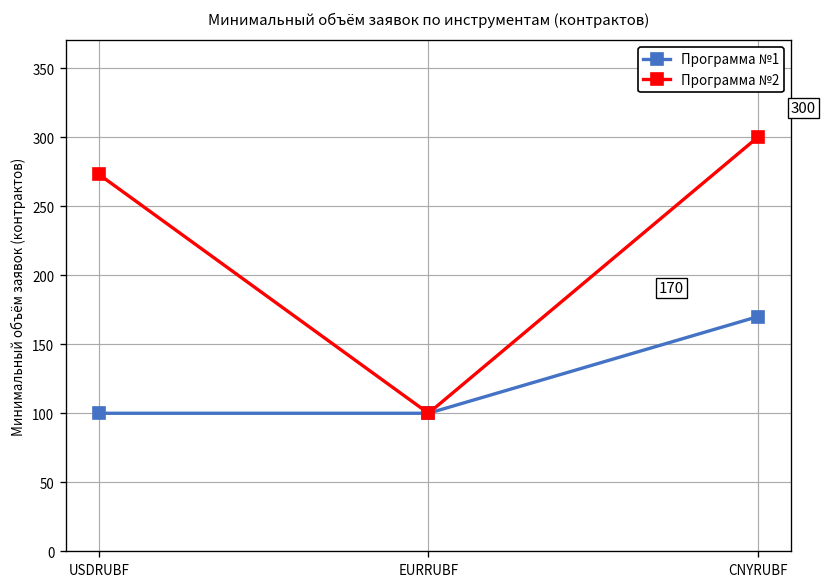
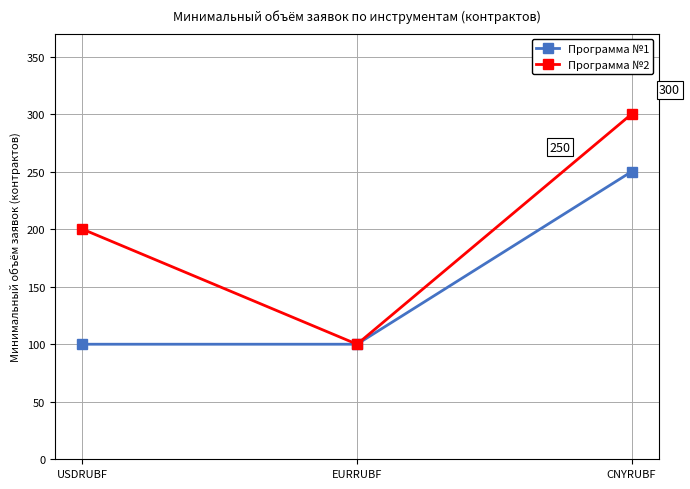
Программа №2, USDRUBF: 273 -> 200
Программа №1, CNYRUBF: 170 -> 250
